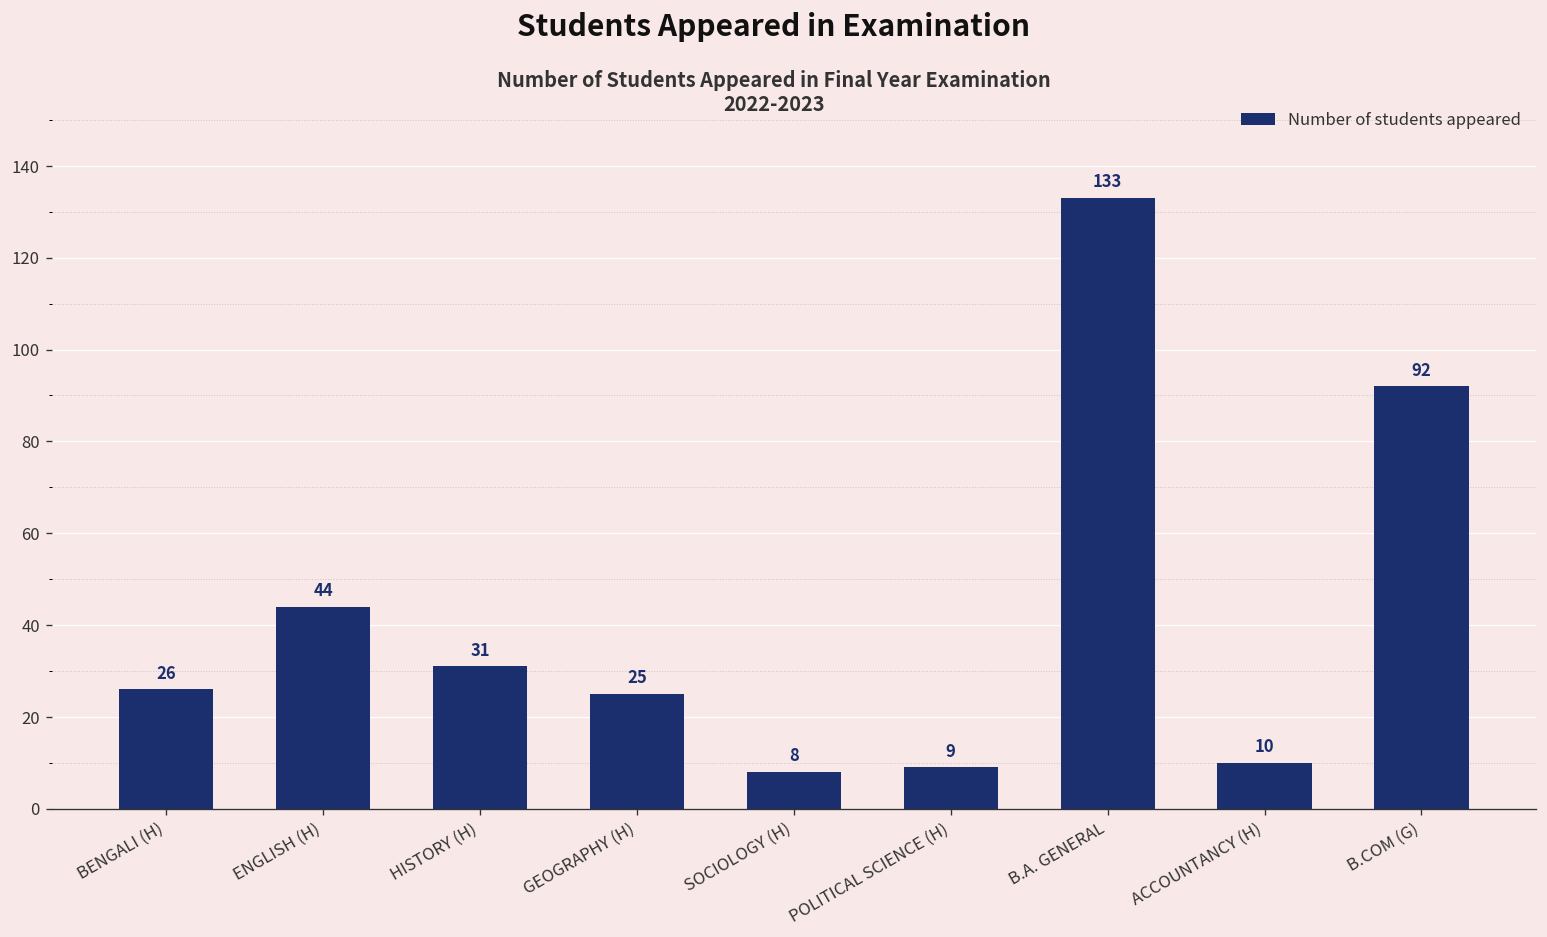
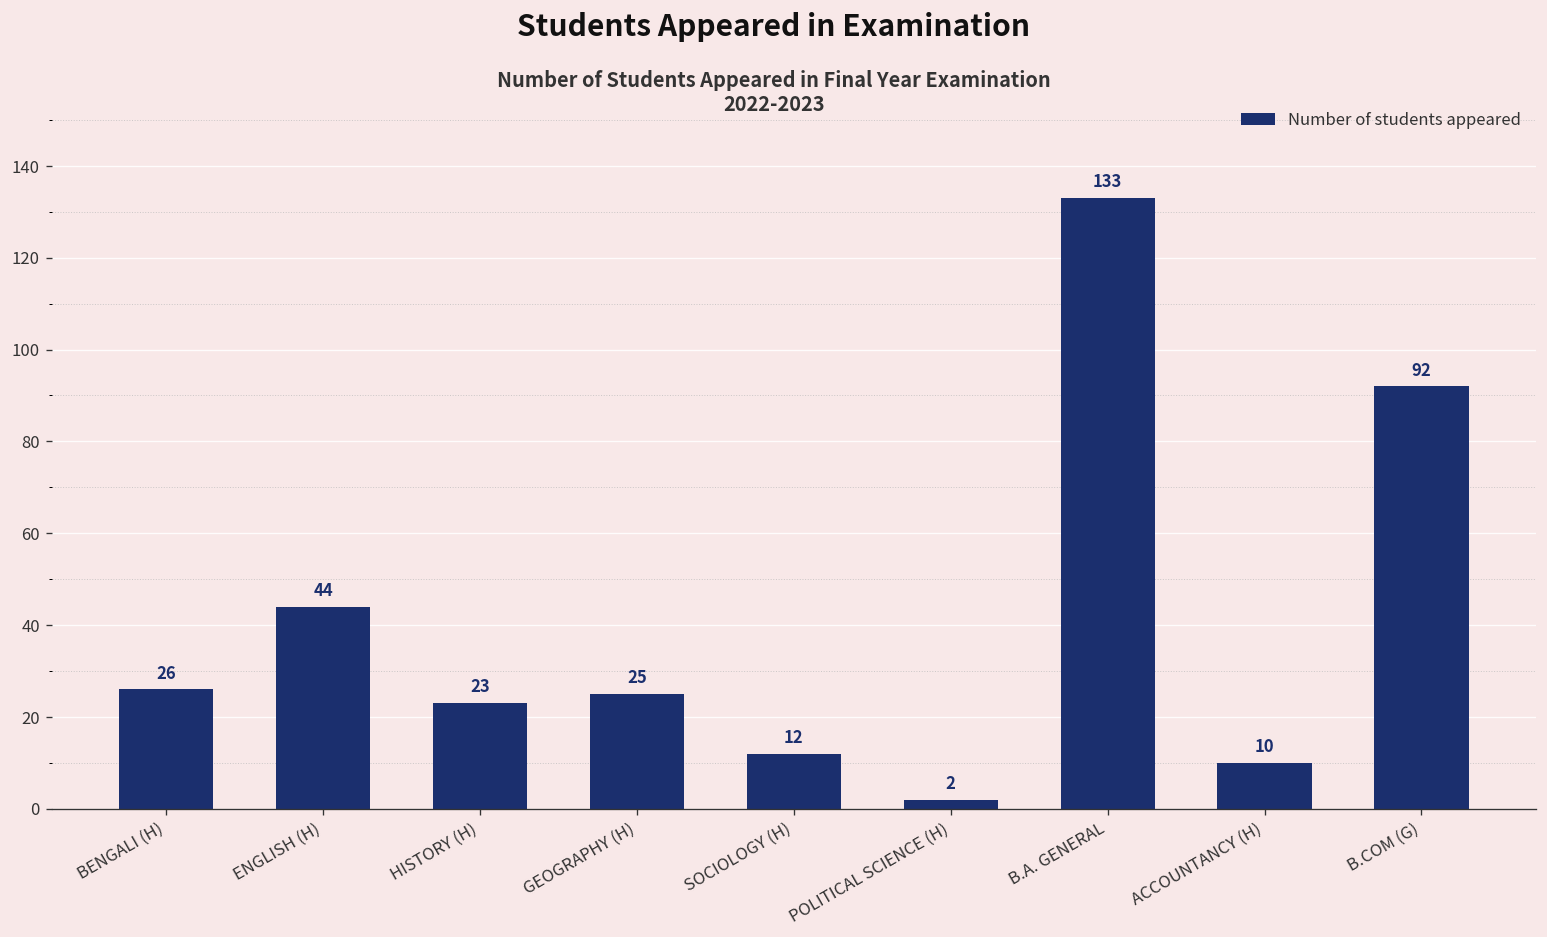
HISTORY (H): 31 -> 23
SOCIOLOGY (H): 8 -> 12
POLITICAL SCIENCE (H): 9 -> 2
